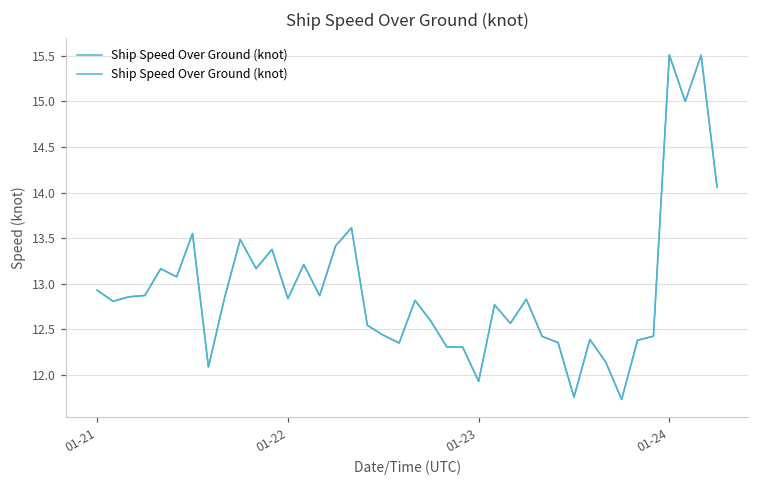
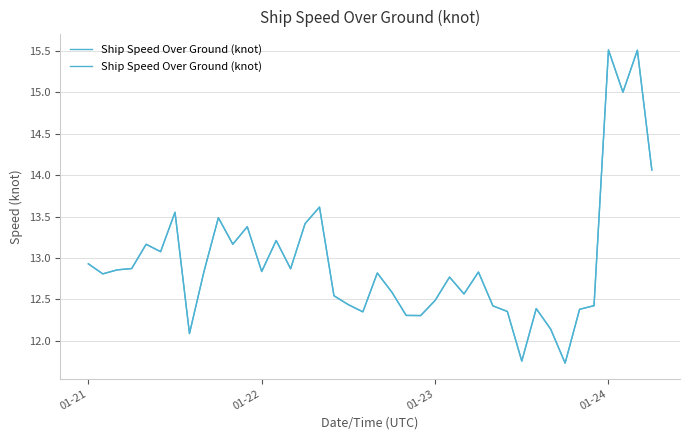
01-23: 11.9 -> 12.5
